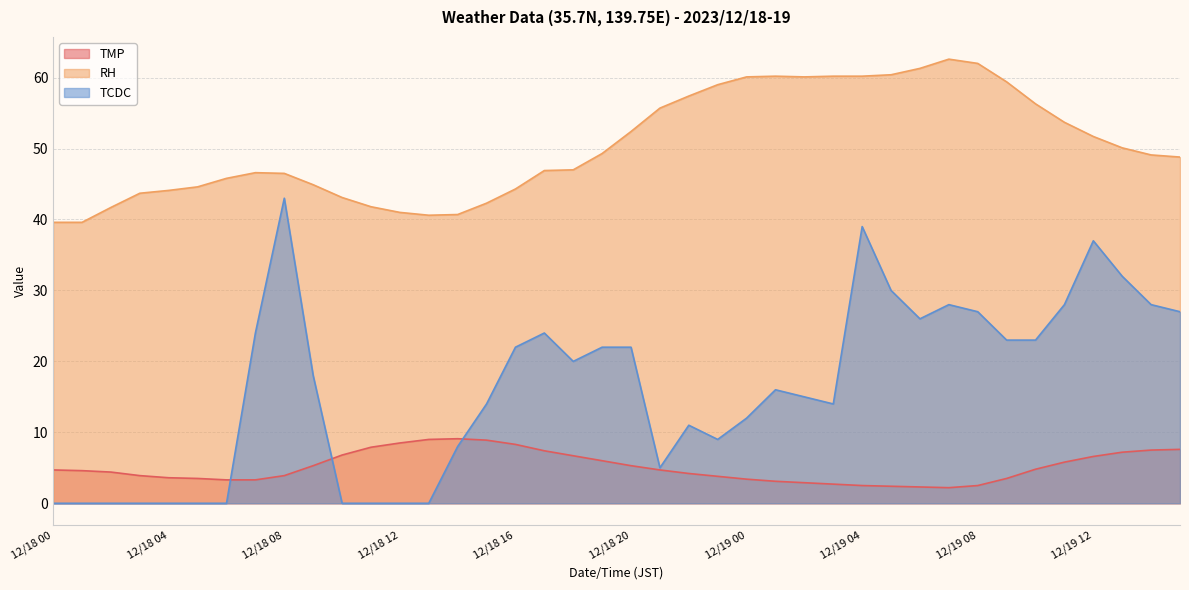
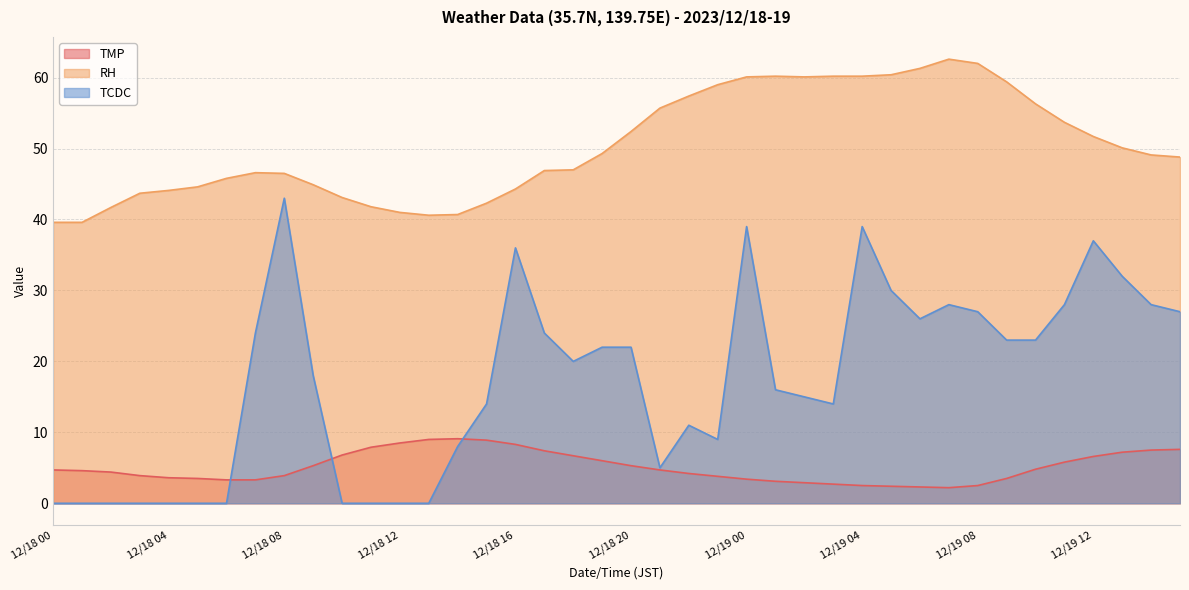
TCDC, 12/18 16: 22 -> 36
TCDC, 12/19 00: 12 -> 39
